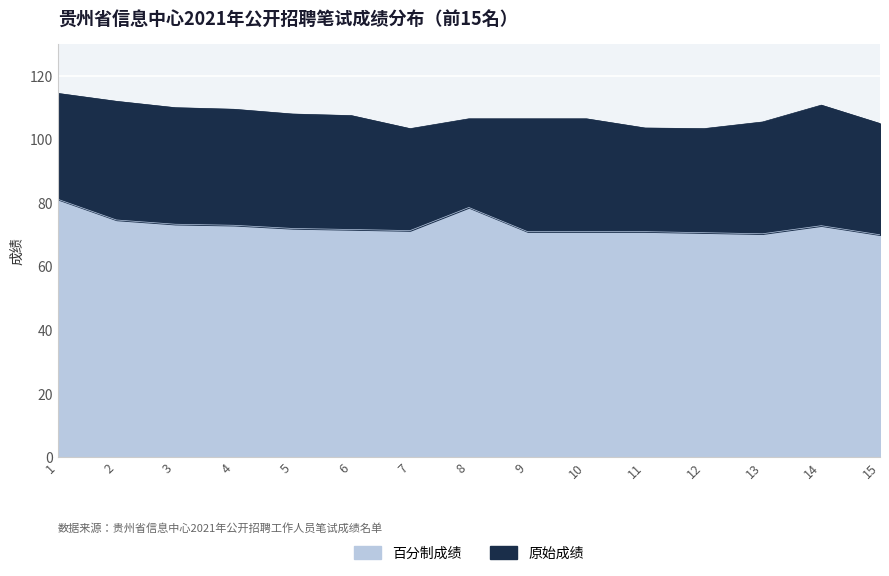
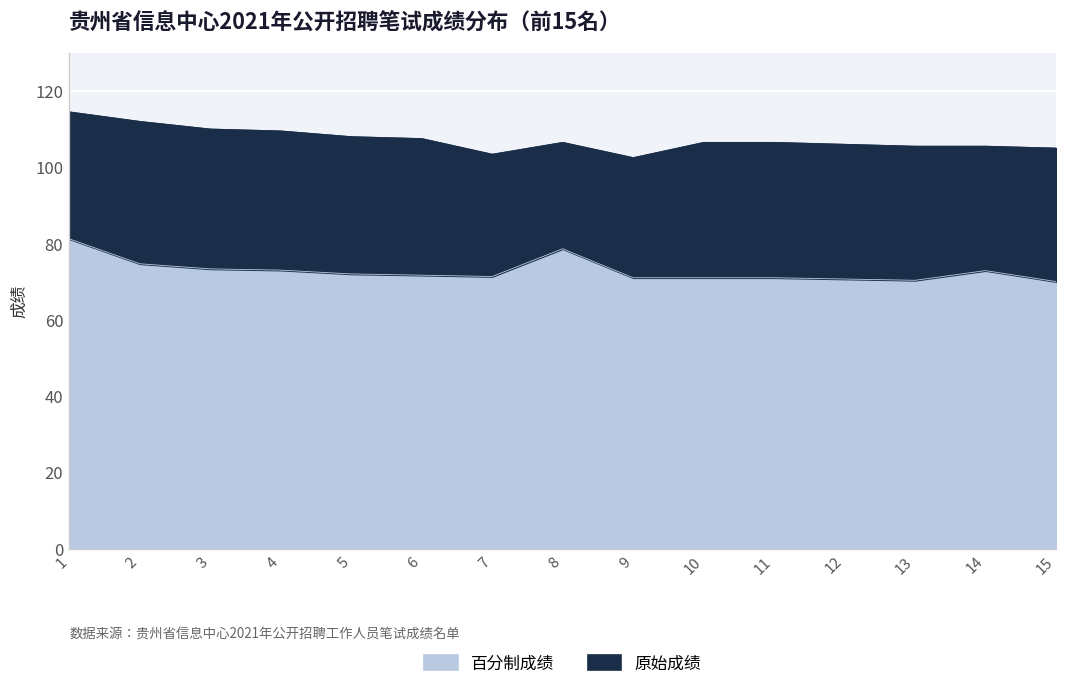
原始成绩, 9: 107 -> 103
原始成绩, 11: 104 -> 107
原始成绩, 12: 103 -> 106
原始成绩, 14: 111 -> 106
